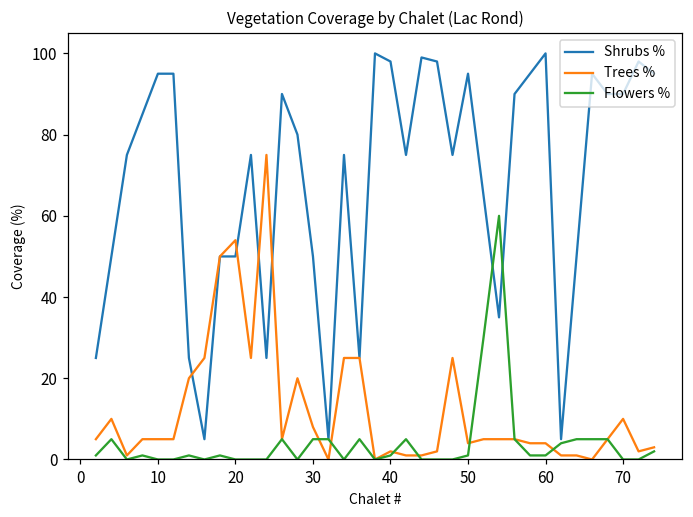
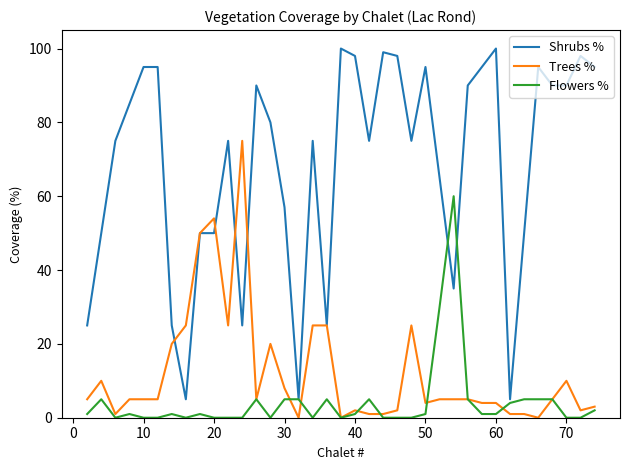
Shrubs %, 30: 50 -> 57
